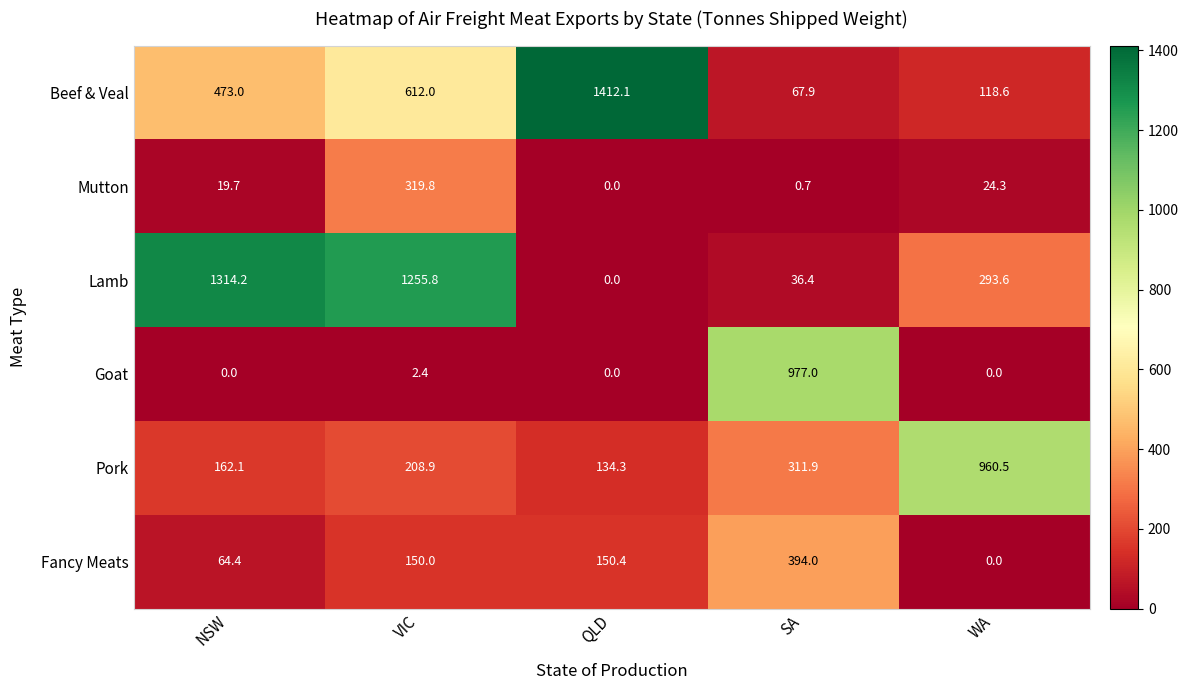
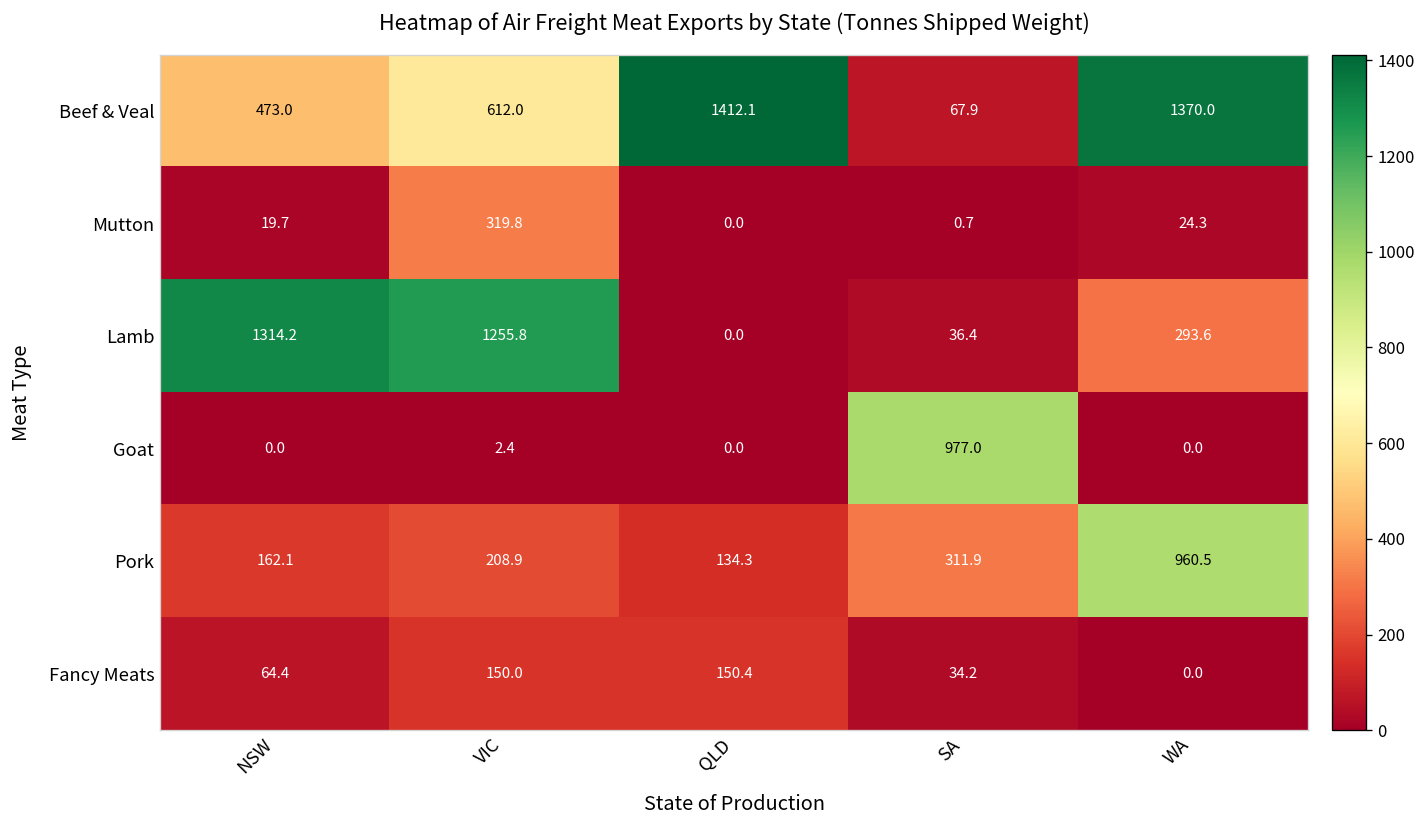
Beef & Veal, WA: 118.6 -> 1370.0
Fancy Meats, SA: 394.0 -> 34.2
